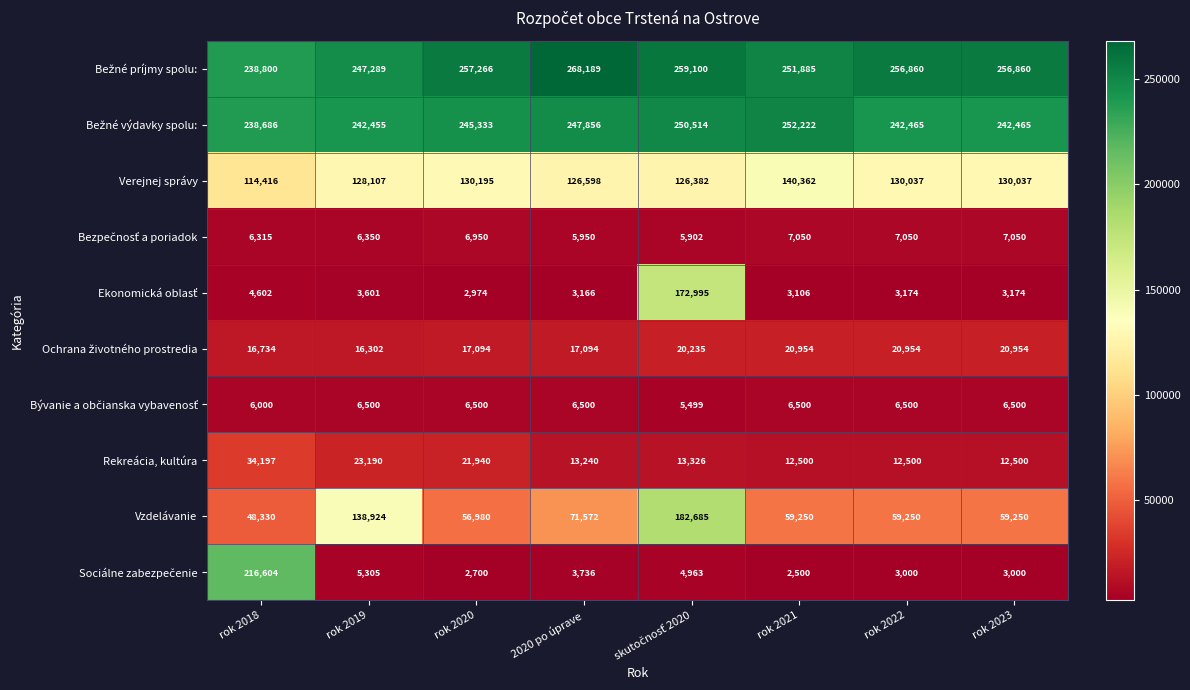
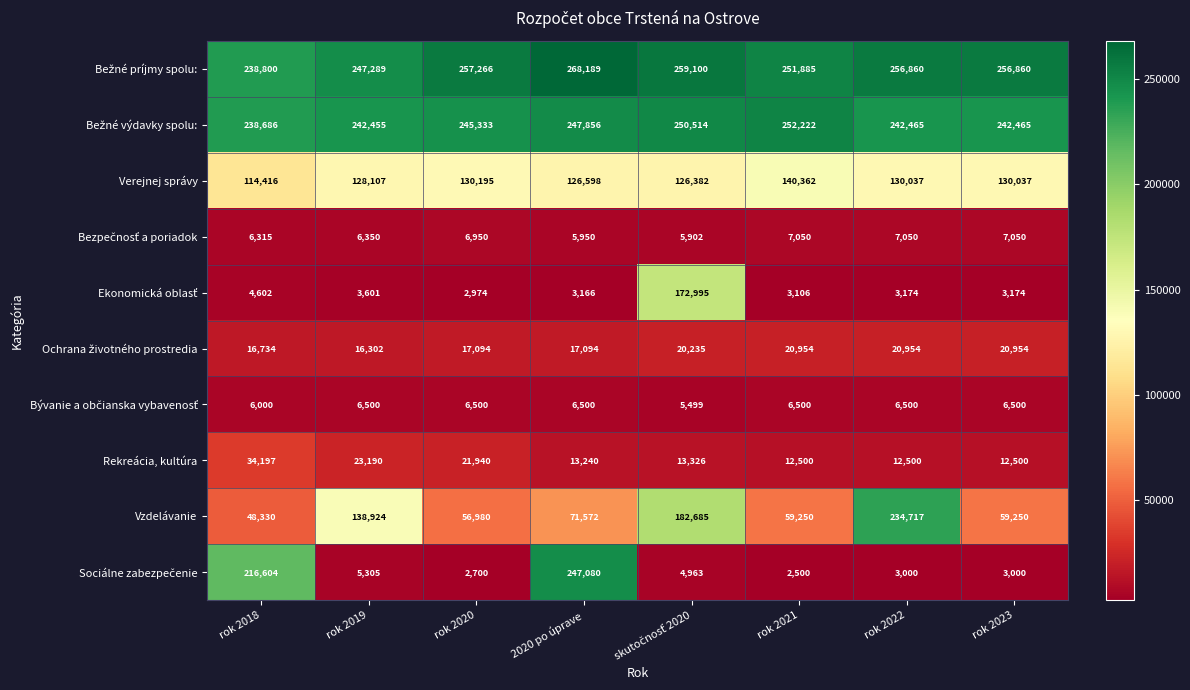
Vzdelávanie, rok 2022: 59,250 -> 234,717
Sociálne zabezpečenie, 2020 po úprave: 3,736 -> 247,080
